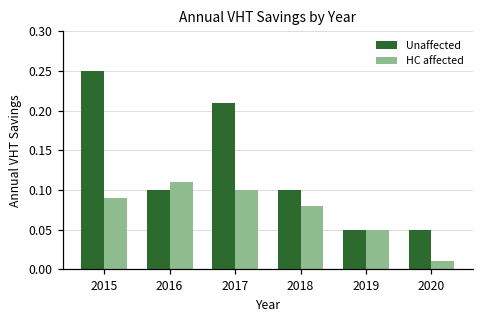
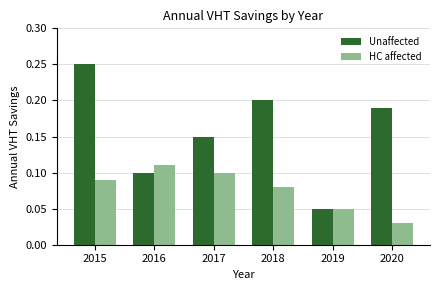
Unaffected, 2017: 0.21 -> 0.15
Unaffected, 2018: 0.1 -> 0.2
Unaffected, 2020: 0.05 -> 0.19
HC affected, 2020: 0.01 -> 0.03
